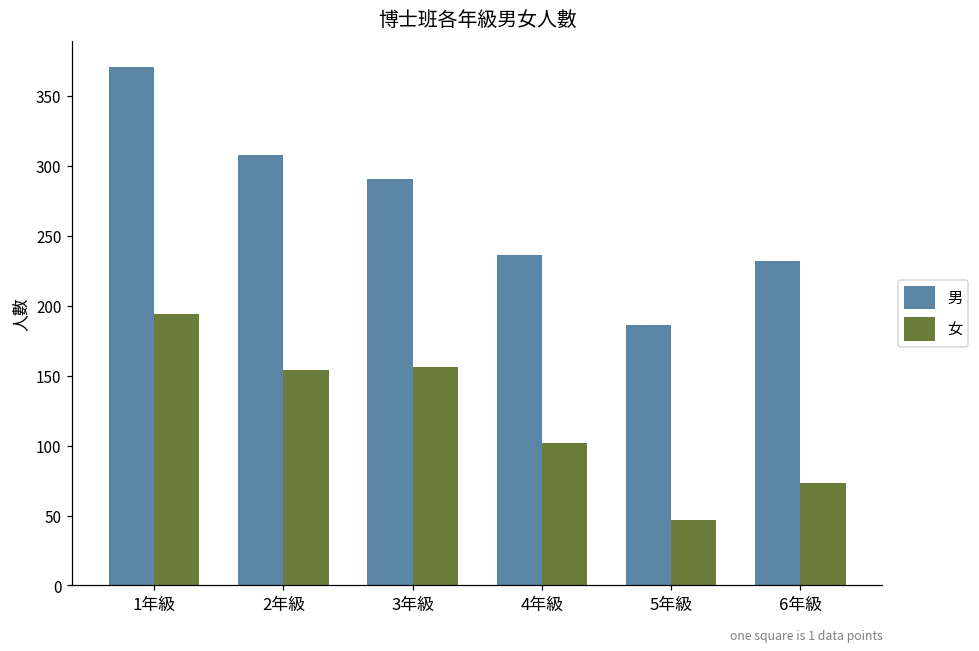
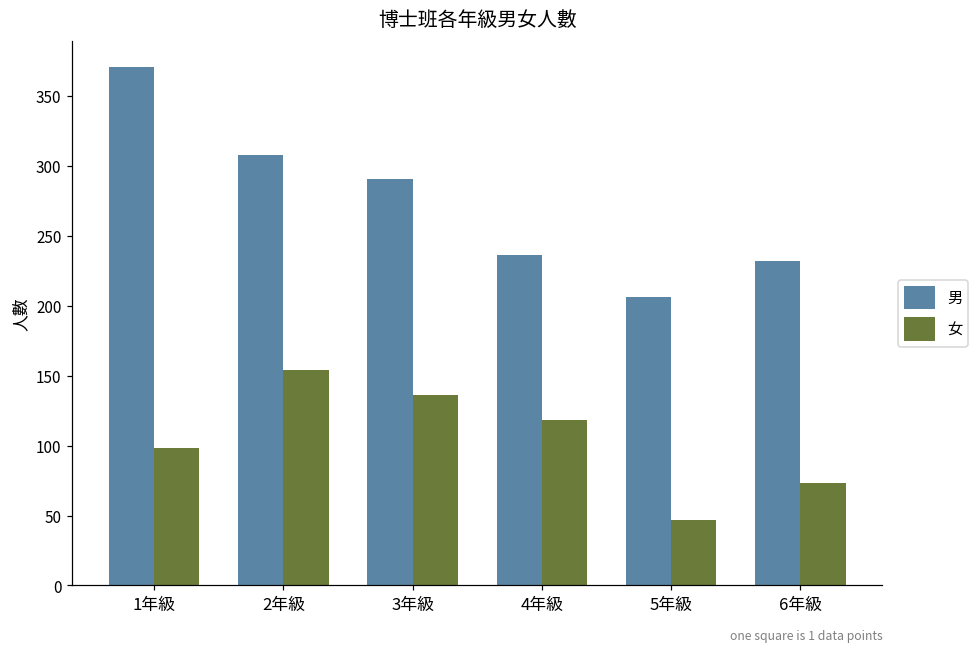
女, 1年級: 194 -> 98
女, 3年級: 156 -> 136
女, 4年級: 102 -> 118
男, 5年級: 186 -> 206
